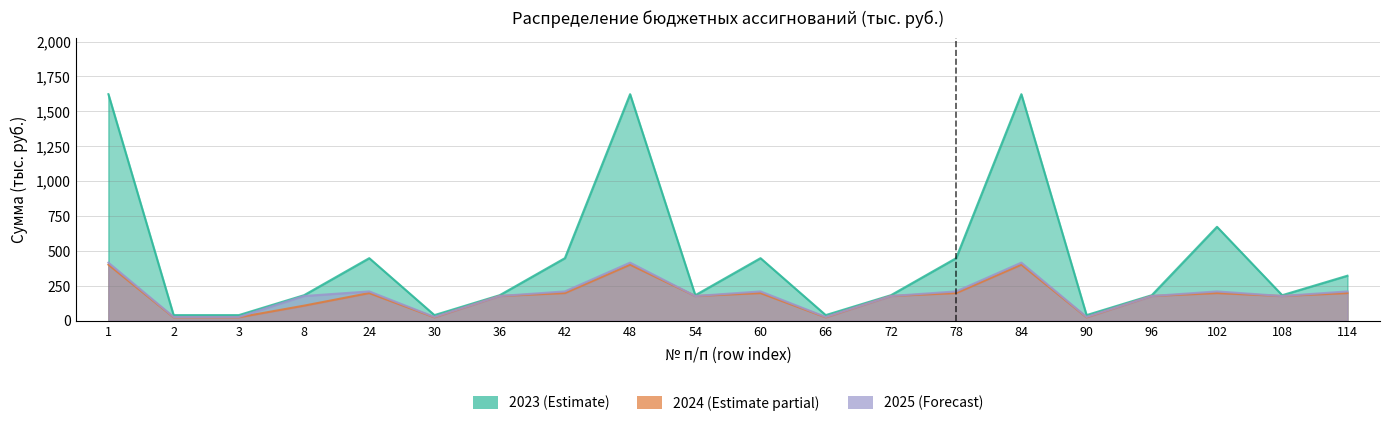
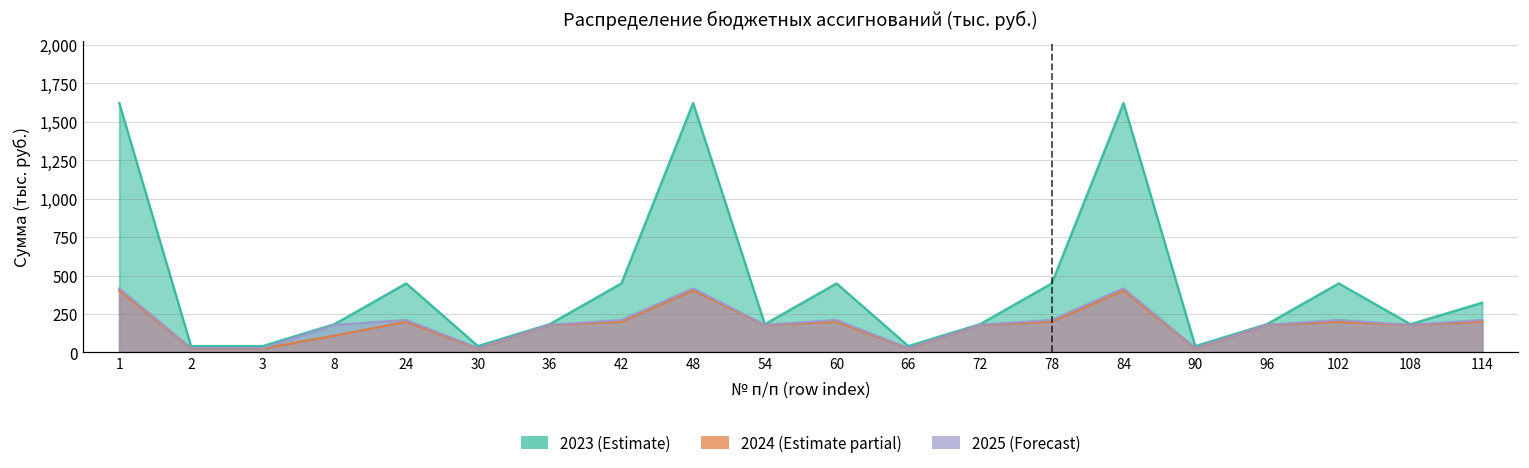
2023 (Estimate), 102: 670 -> 450
